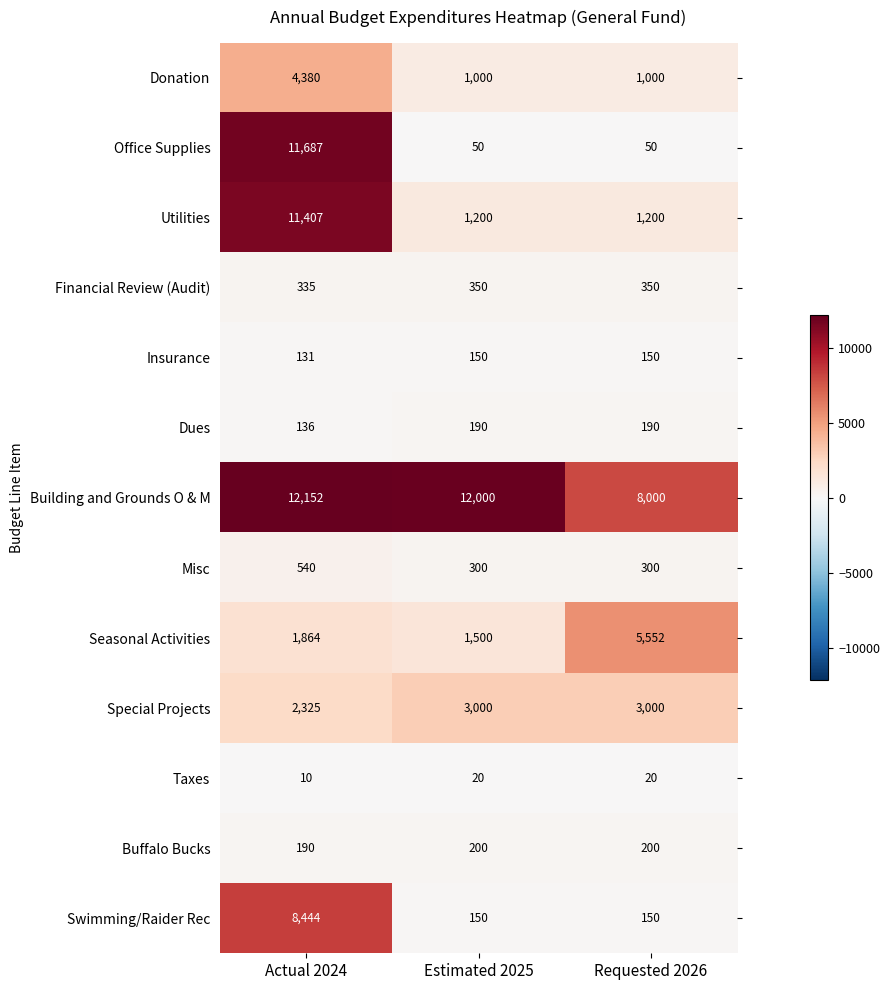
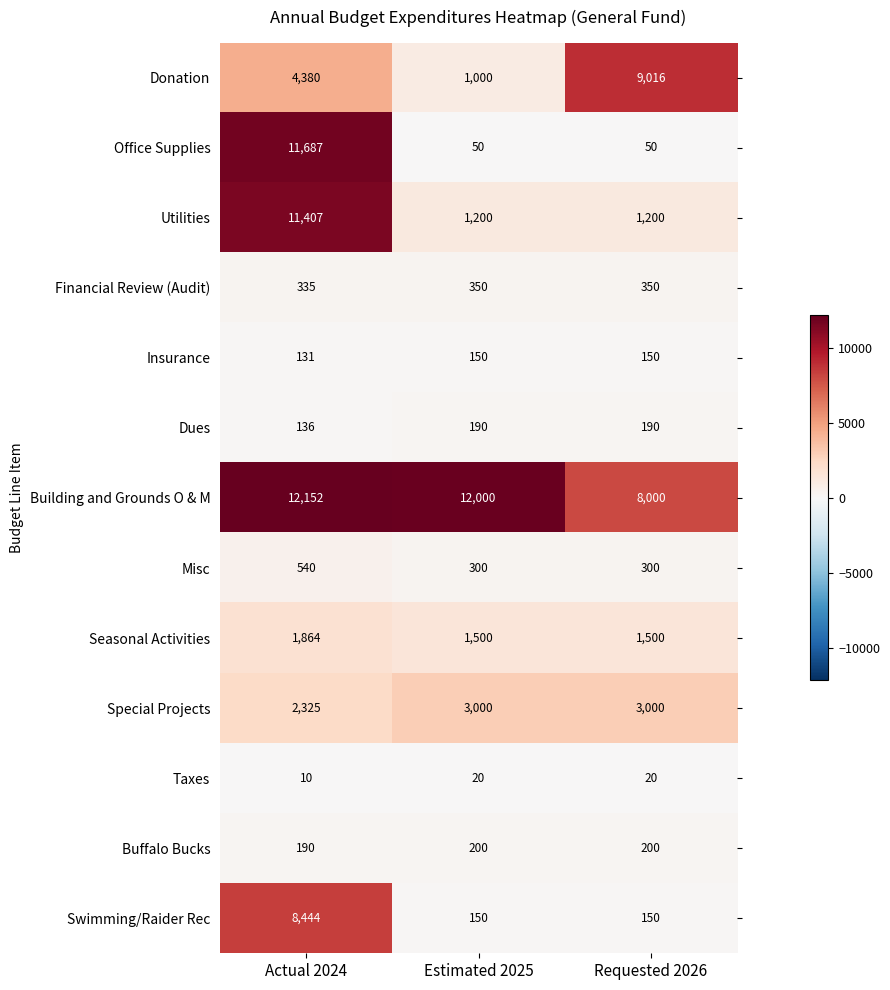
Donation, Requested 2026: 1,000 -> 9,016
Seasonal Activities, Requested 2026: 5,552 -> 1,500
